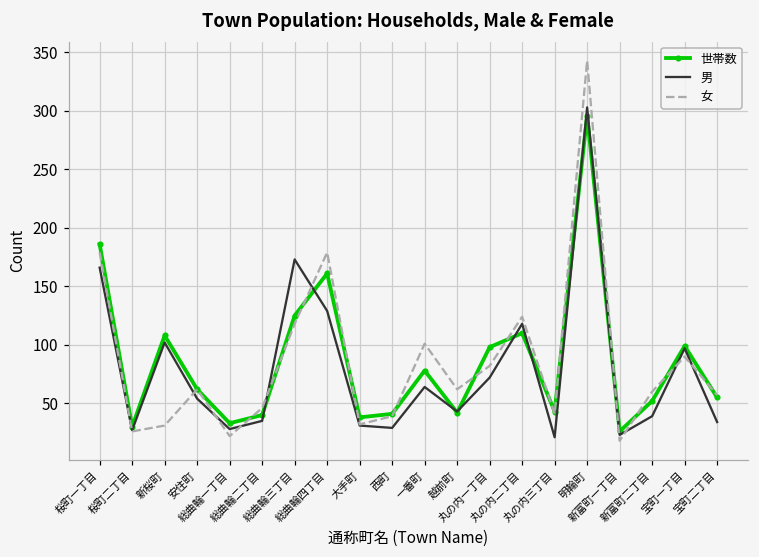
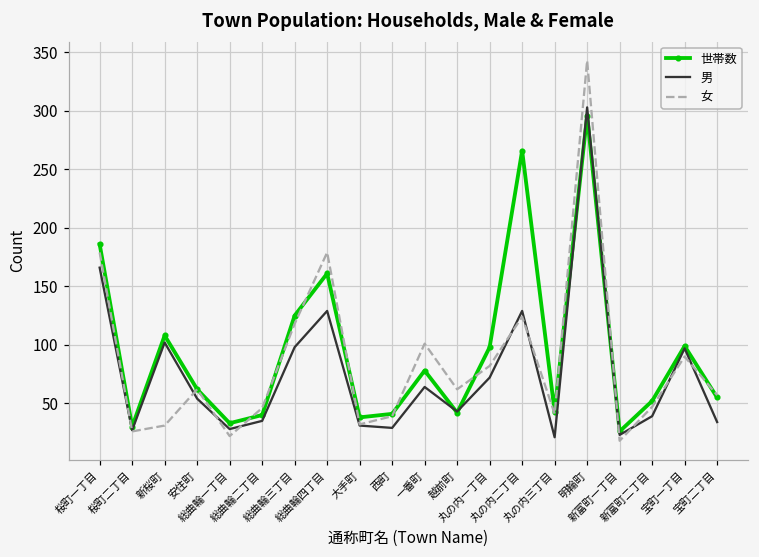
男, 総曲輪三丁目: 173 -> 98
世帯数, 丸の内二丁目: 110 -> 266
男, 丸の内二丁目: 118 -> 129
女, 新富町二丁目: 60 -> 47
